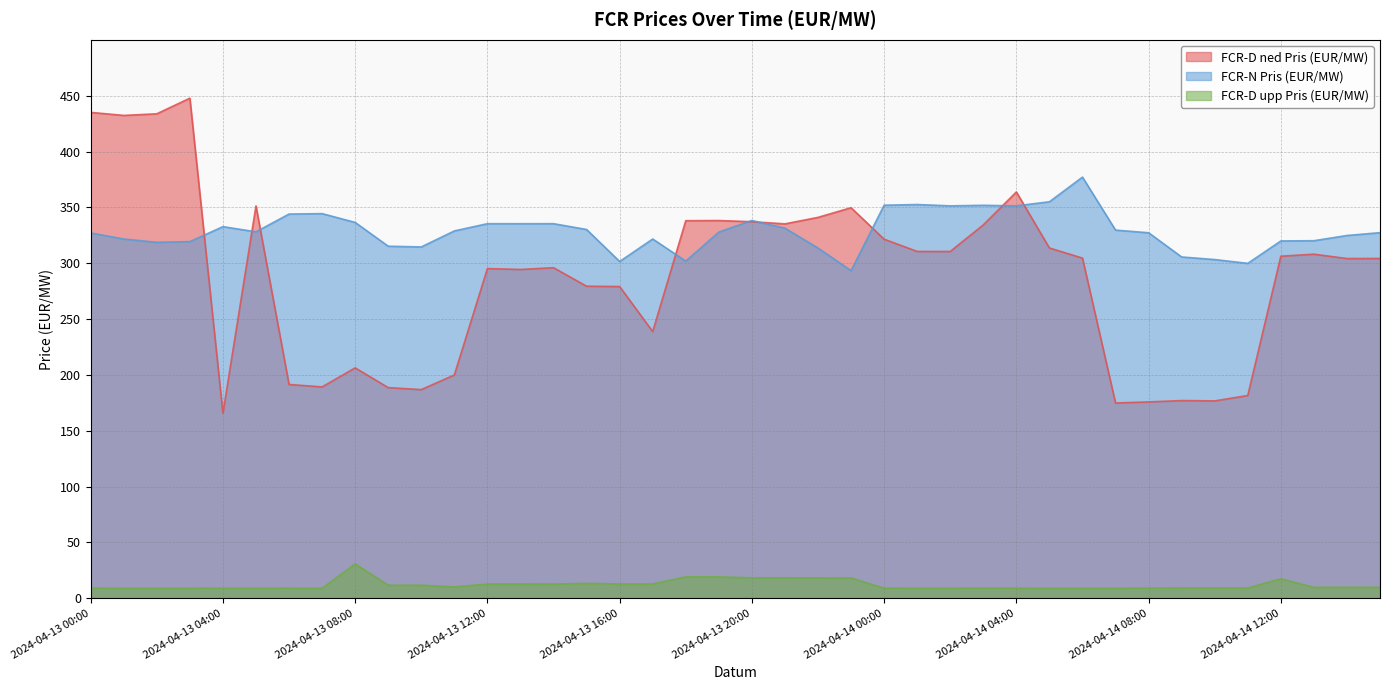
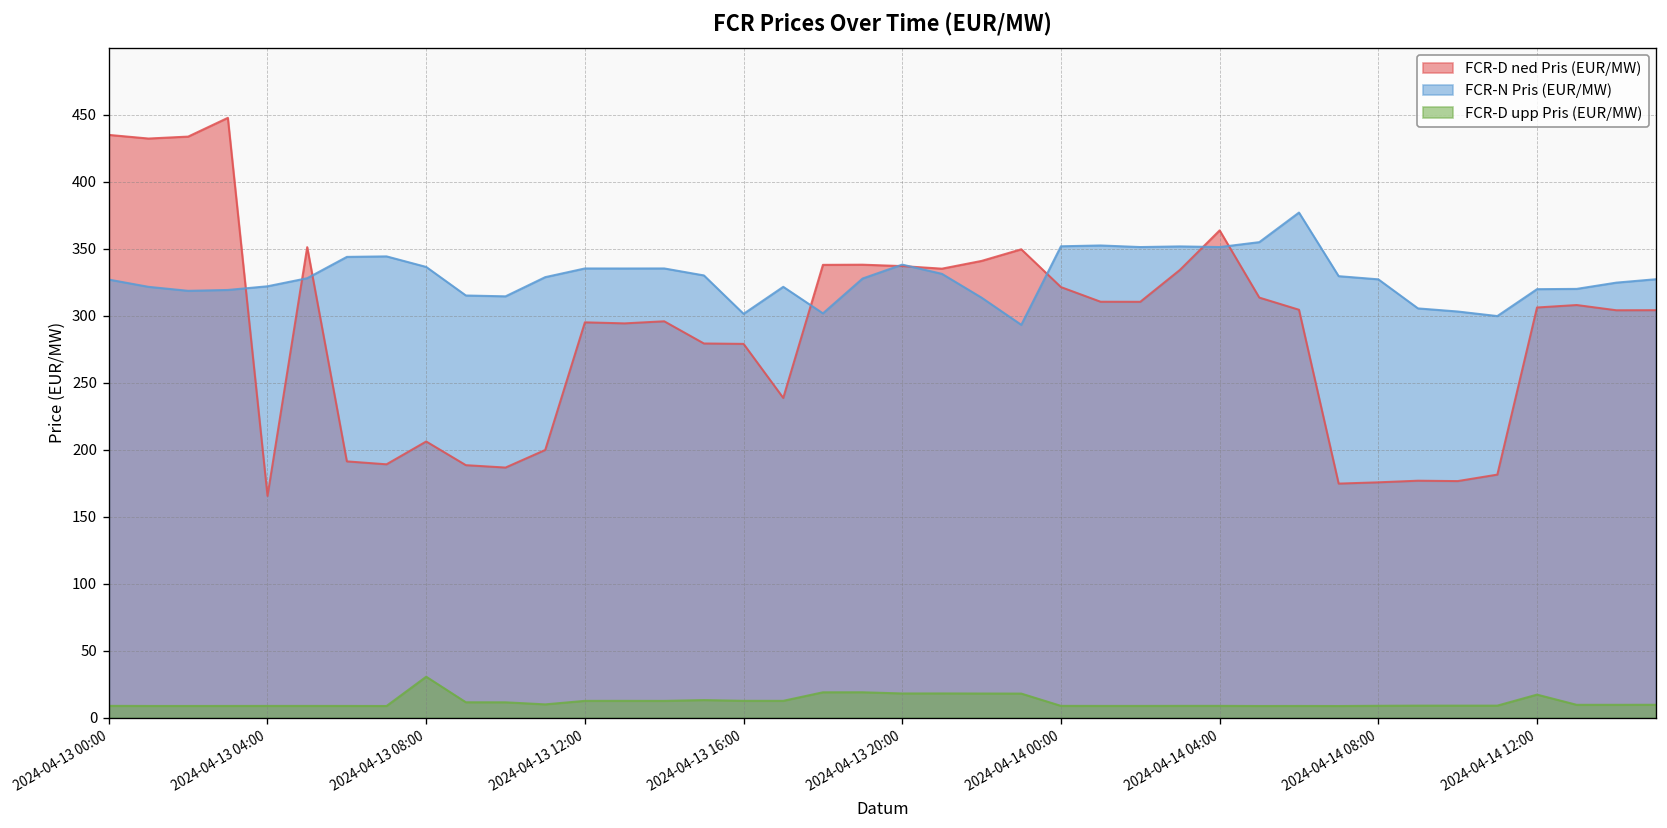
FCR-N Pris (EUR/MW), 2024-04-13 04:00: 333 -> 322
